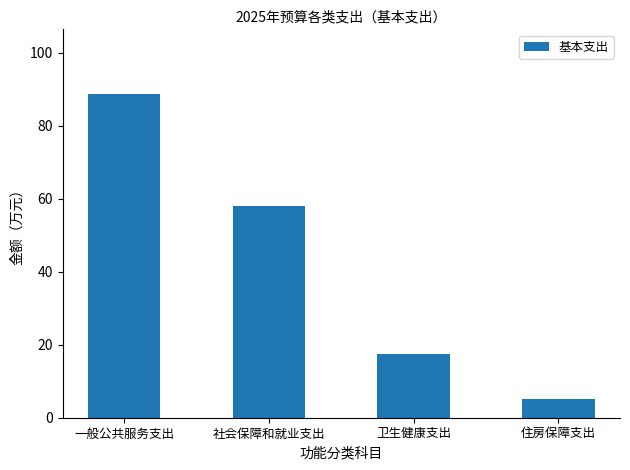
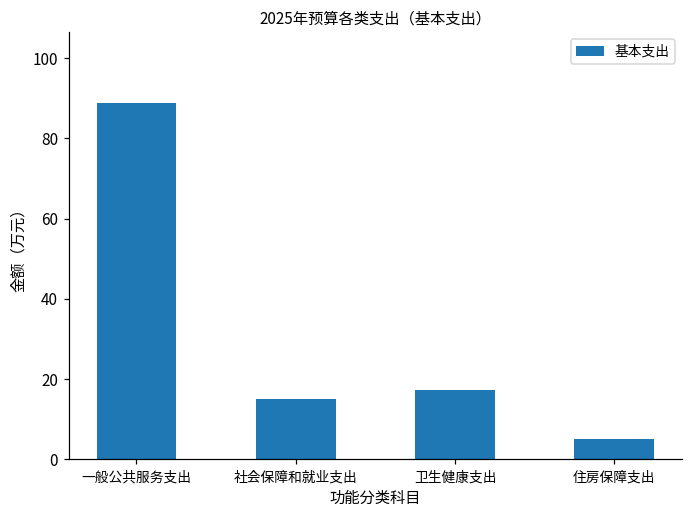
社会保障和就业支出: 58 -> 15
